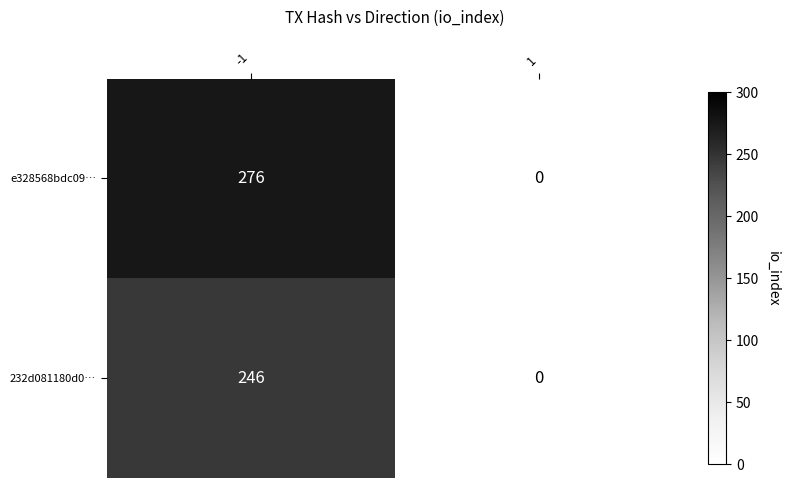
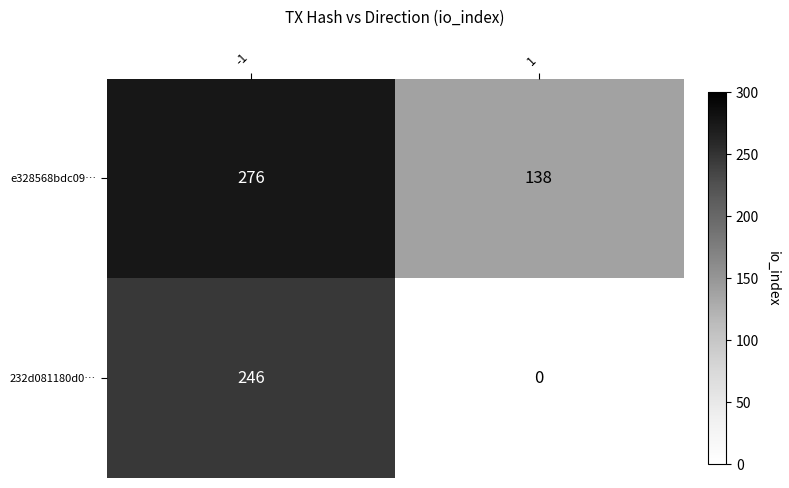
e328568bdc09…, 1: 0 -> 138
